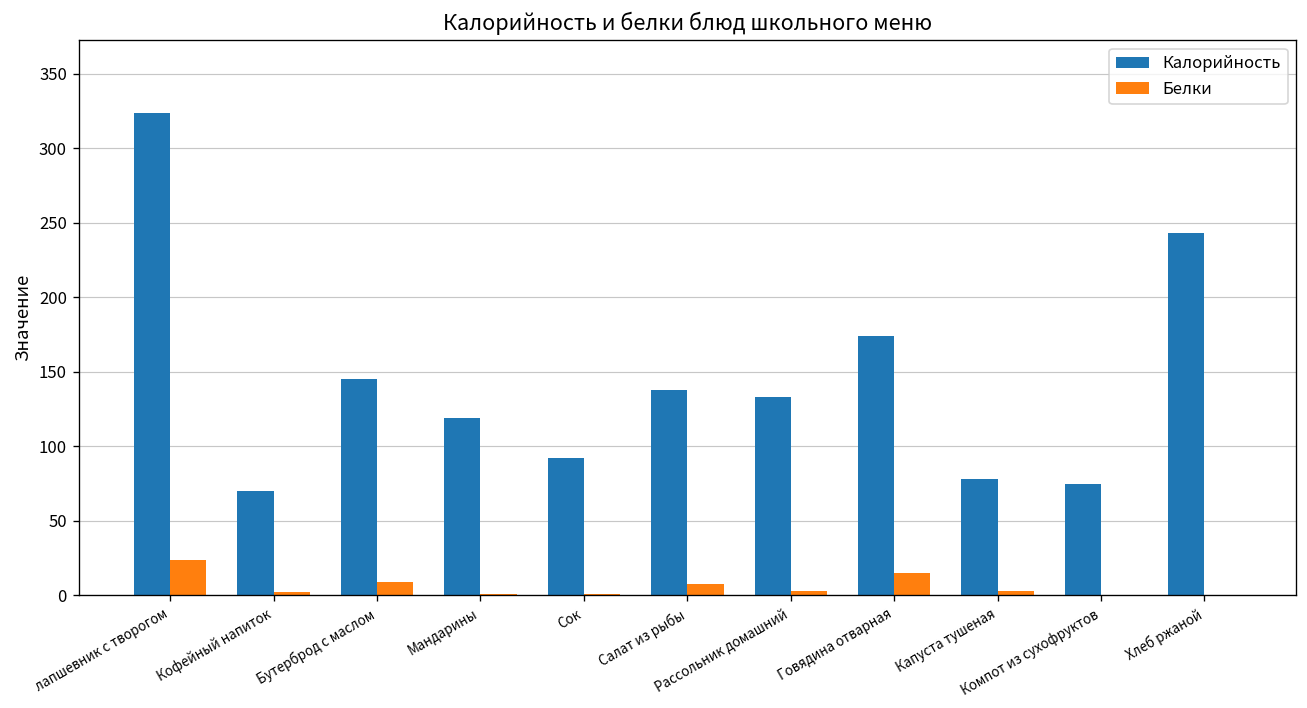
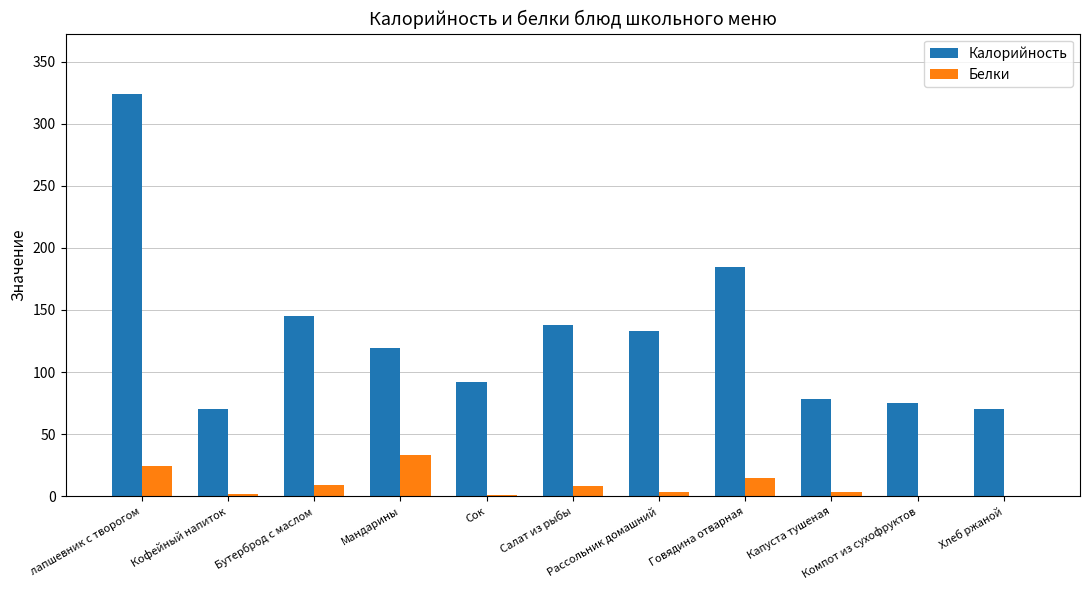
Белки, Мандарины: 1 -> 33
Калорийность, Говядина отварная: 174 -> 185
Калорийность, Хлеб ржаной: 243 -> 70
